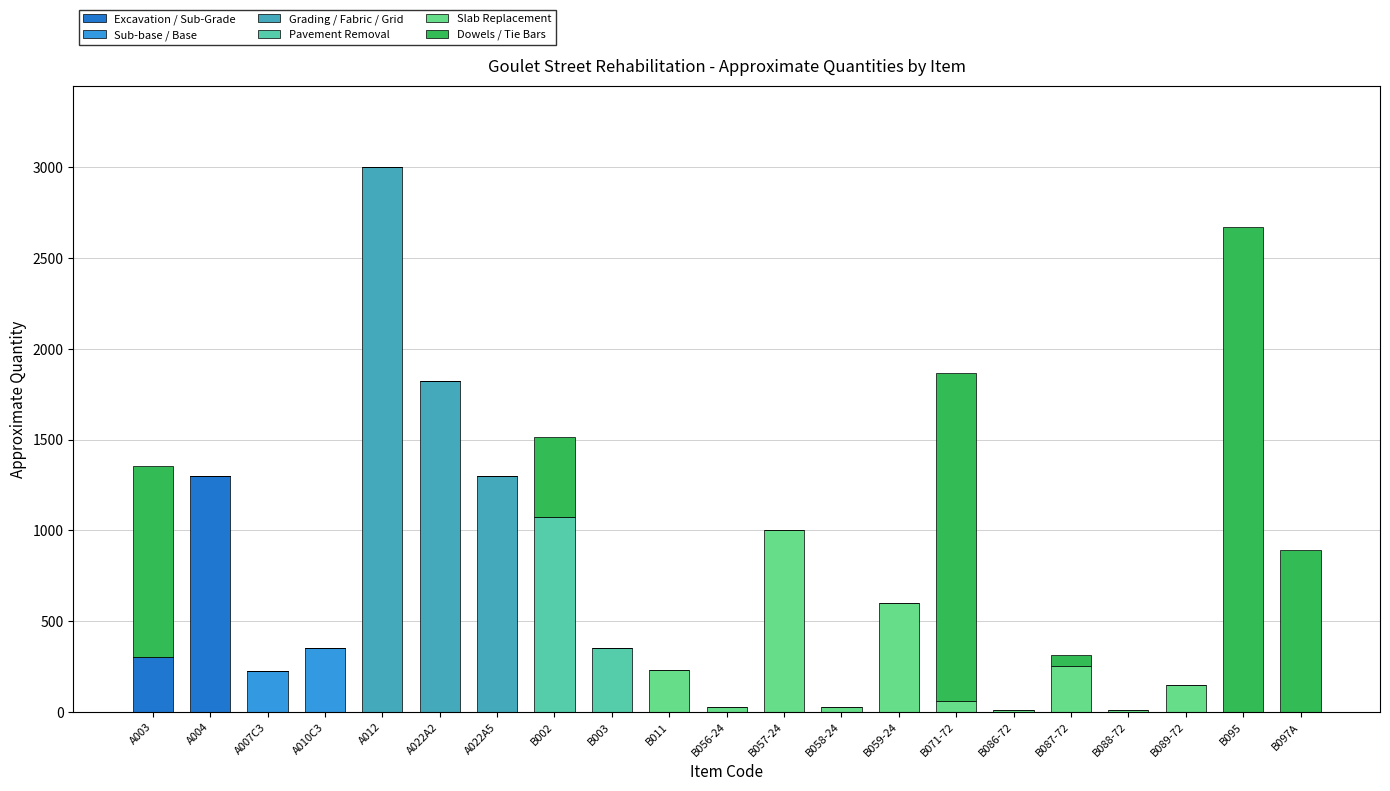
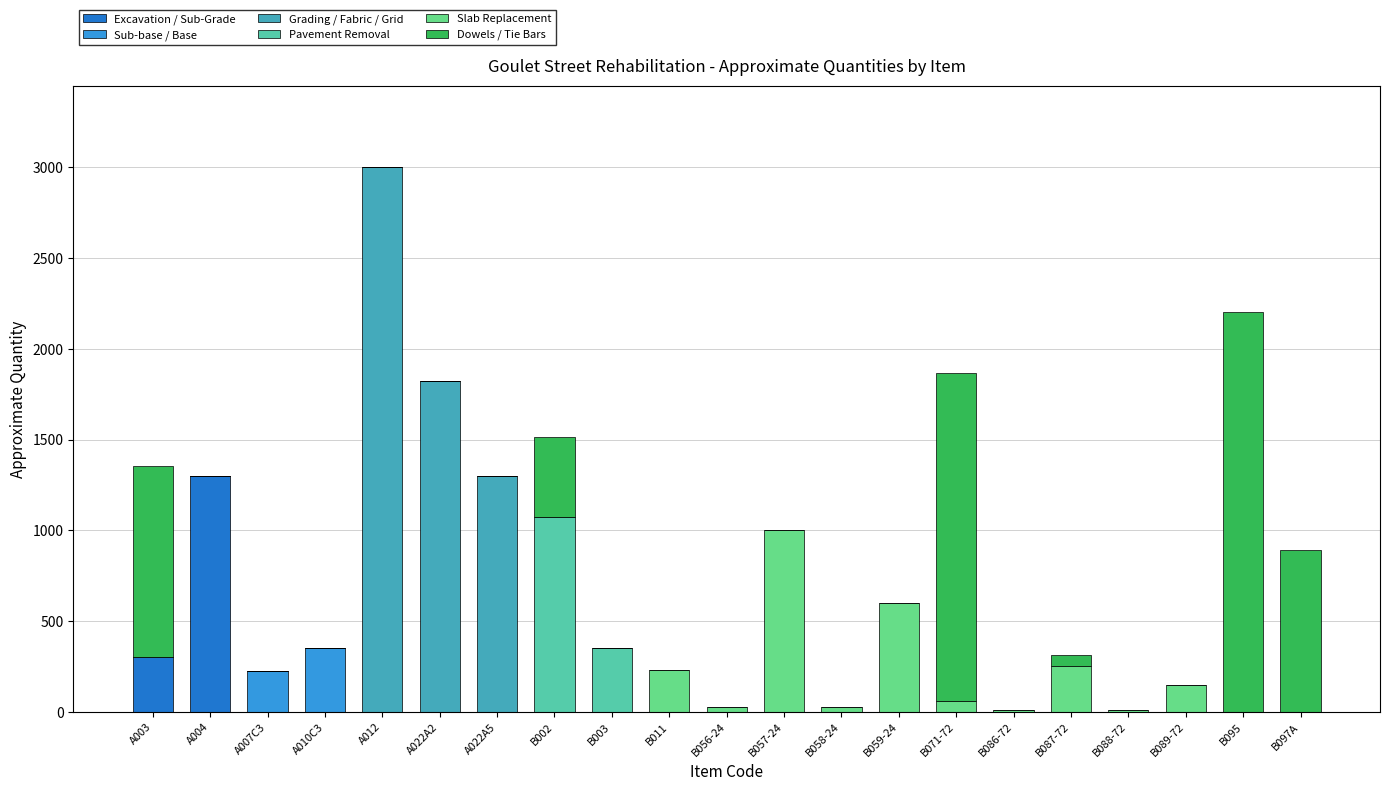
Dowels / Tie Bars, B095: 2670 -> 2200
